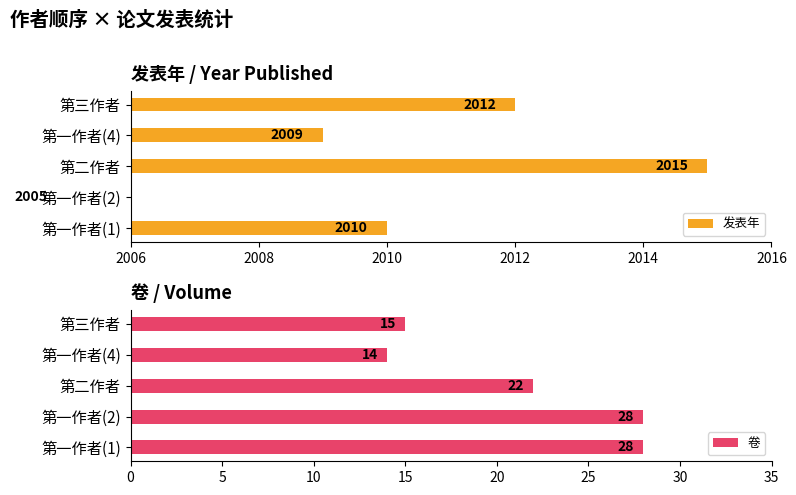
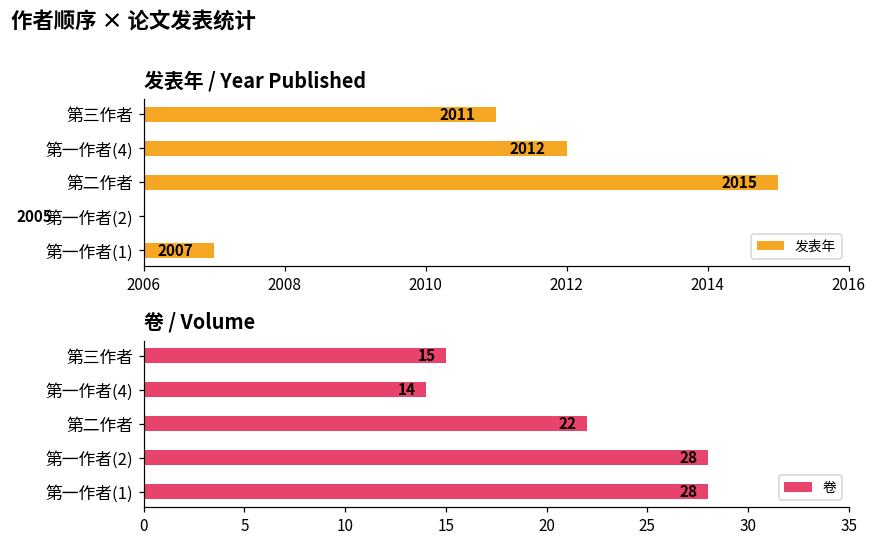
发表年 / Year Published, 第三作者: 2012 -> 2011
发表年 / Year Published, 第一作者(4): 2009 -> 2012
发表年 / Year Published, 第一作者(1): 2010 -> 2007
